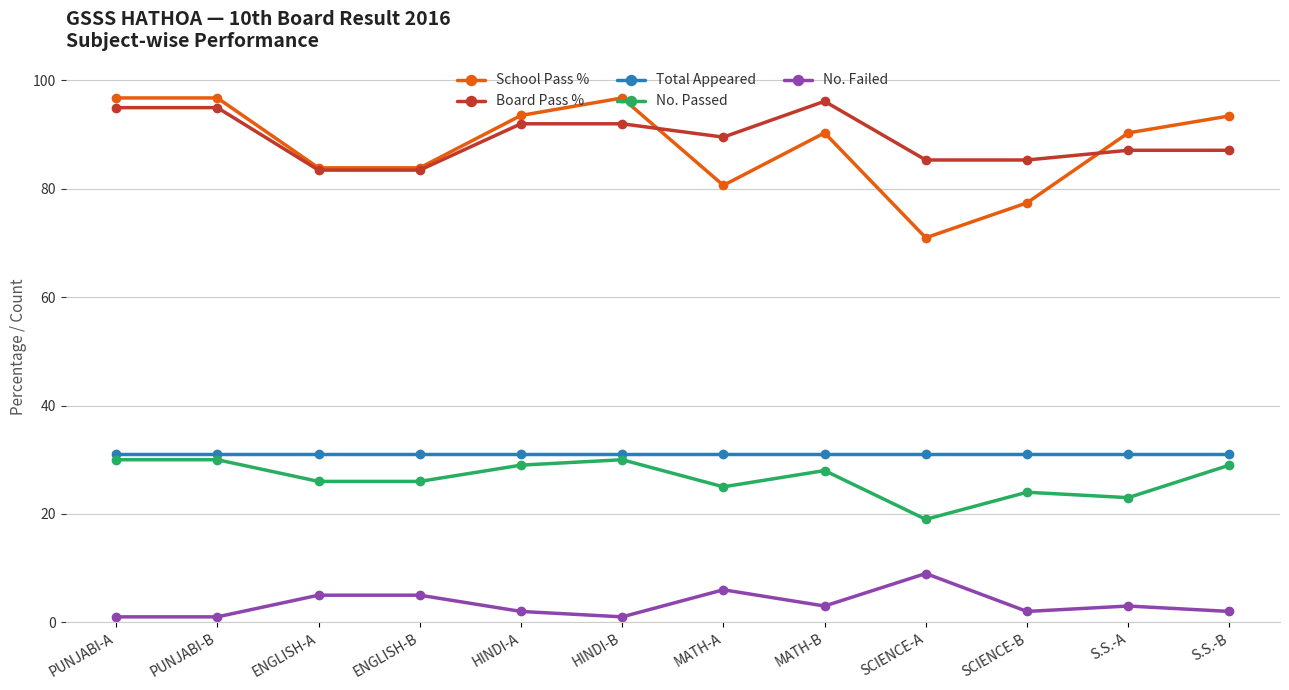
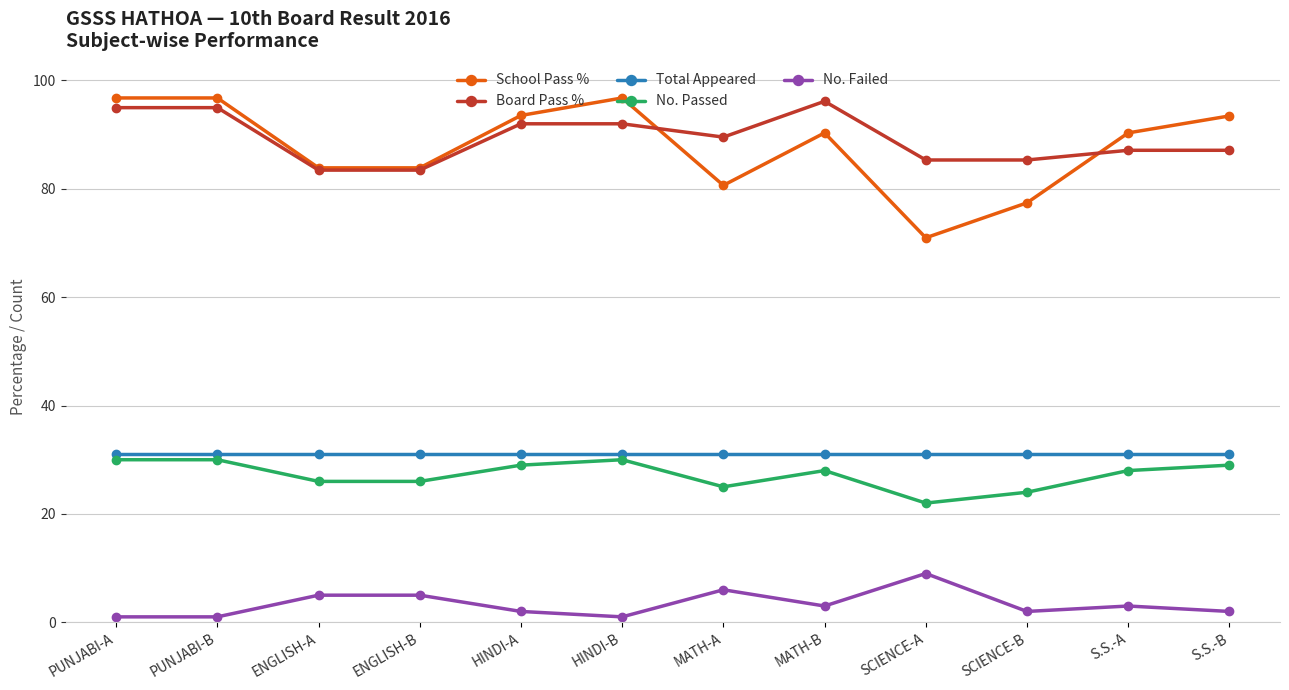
No. Passed, SCIENCE-A: 19 -> 22
No. Passed, S.S.-A: 23 -> 28
